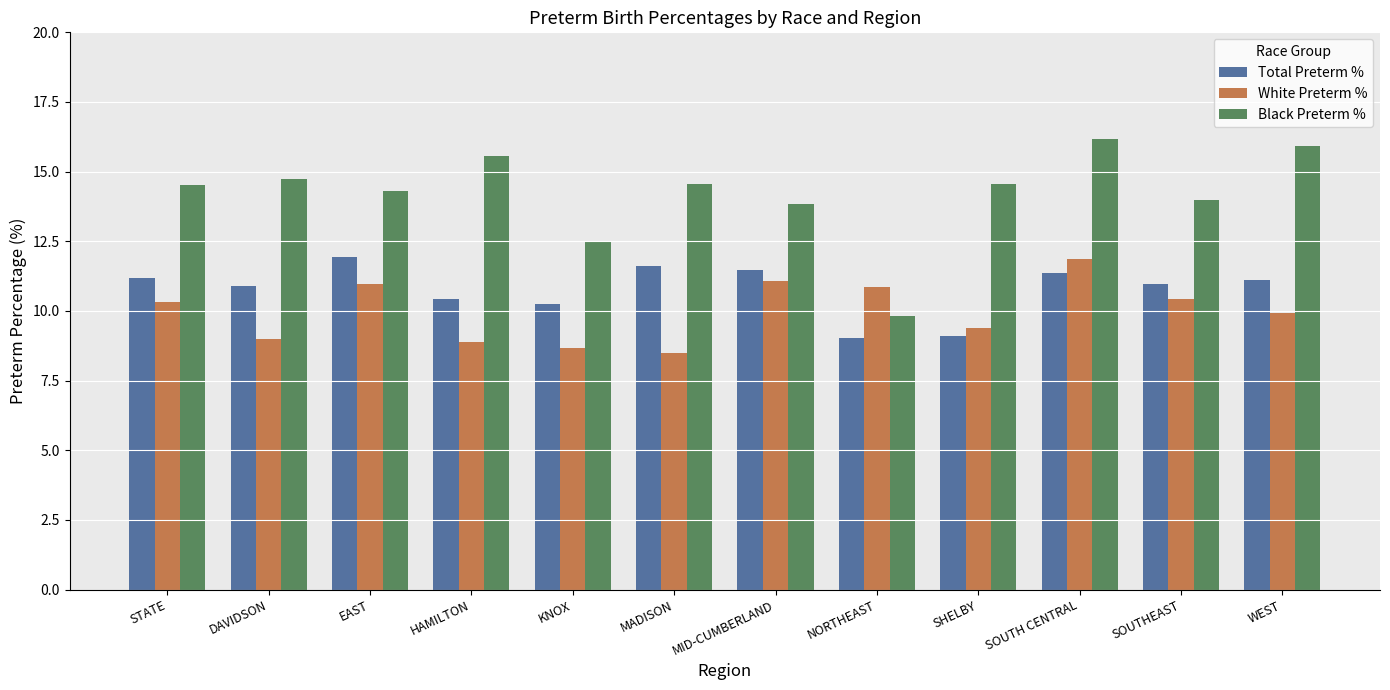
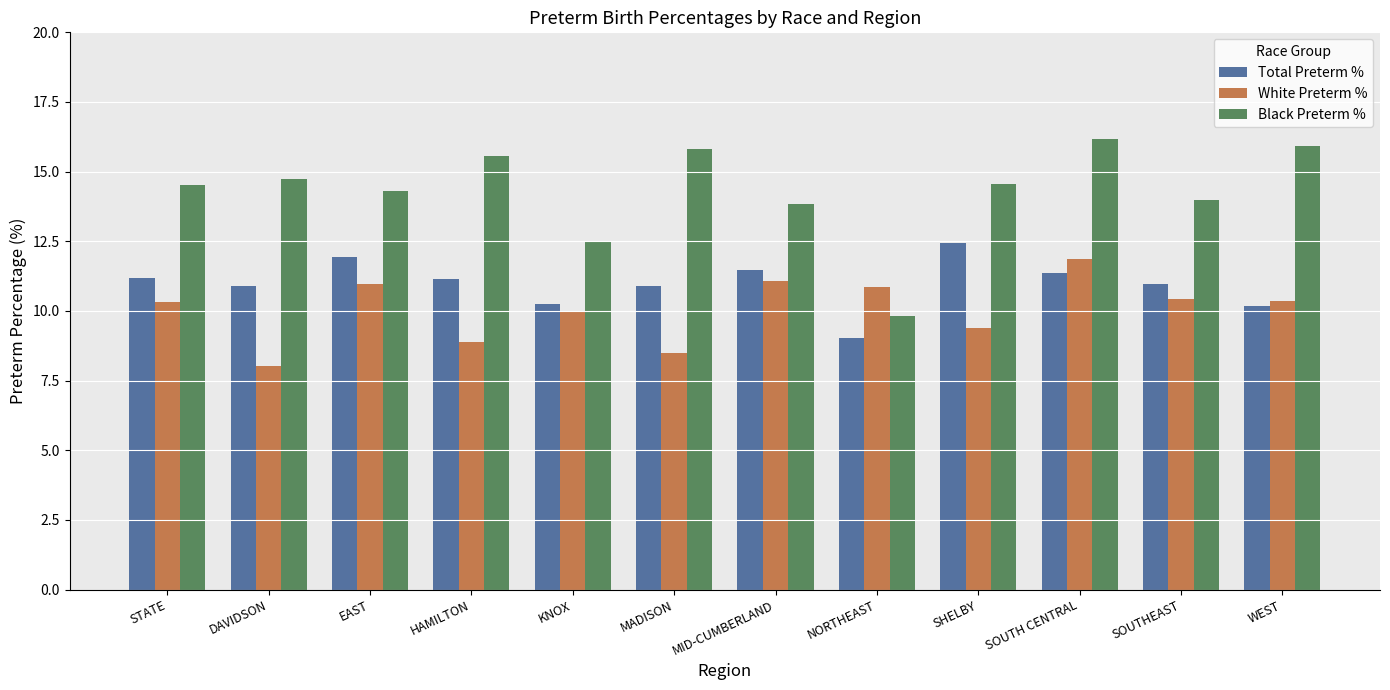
White Preterm %, DAVIDSON: 9.0 -> 8.0
Total Preterm %, HAMILTON: 10.4 -> 11.2
White Preterm %, KNOX: 8.7 -> 10.0
Total Preterm %, MADISON: 11.6 -> 10.9
Black Preterm %, MADISON: 14.6 -> 15.8
Total Preterm %, SHELBY: 9.1 -> 12.4
Total Preterm %, WEST: 11.1 -> 10.2
White Preterm %, WEST: 9.9 -> 10.3
